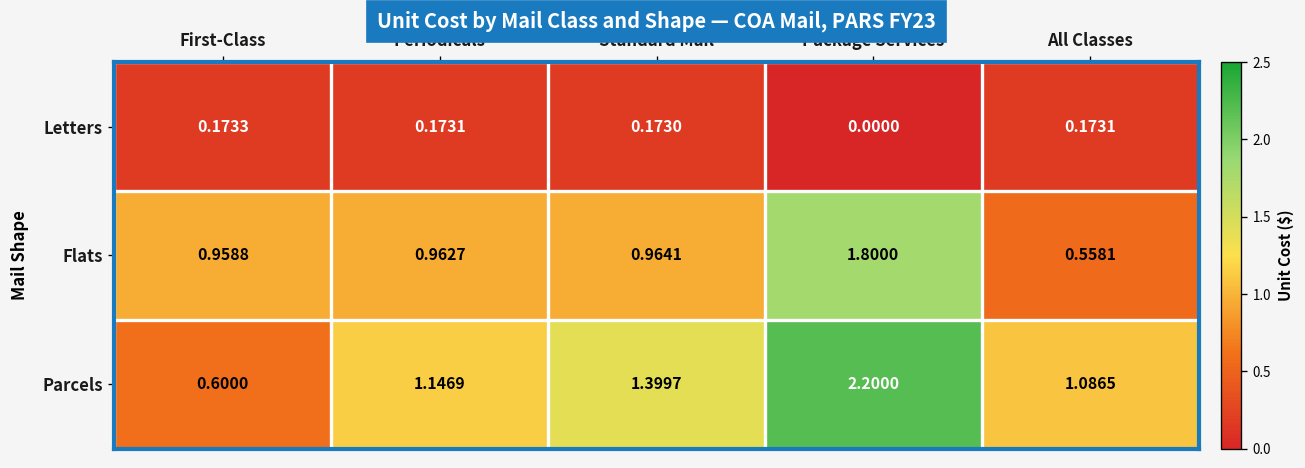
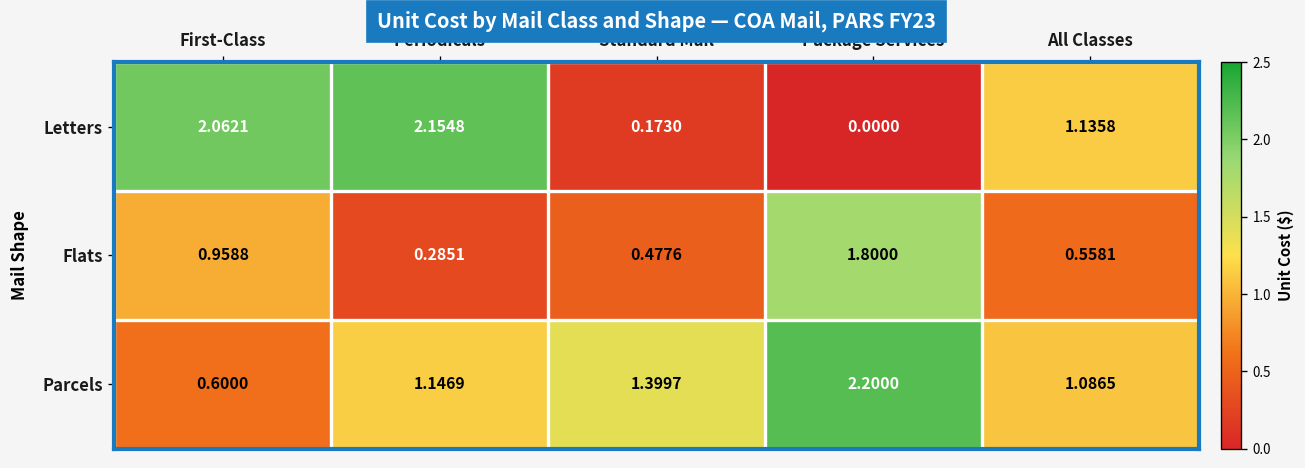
Letters, First-Class: 0.1733 -> 2.0621
Letters, Periodicals: 0.1731 -> 2.1548
Letters, All Classes: 0.1731 -> 1.1358
Flats, Periodicals: 0.9627 -> 0.2851
Flats, Standard Mail: 0.9641 -> 0.4776
